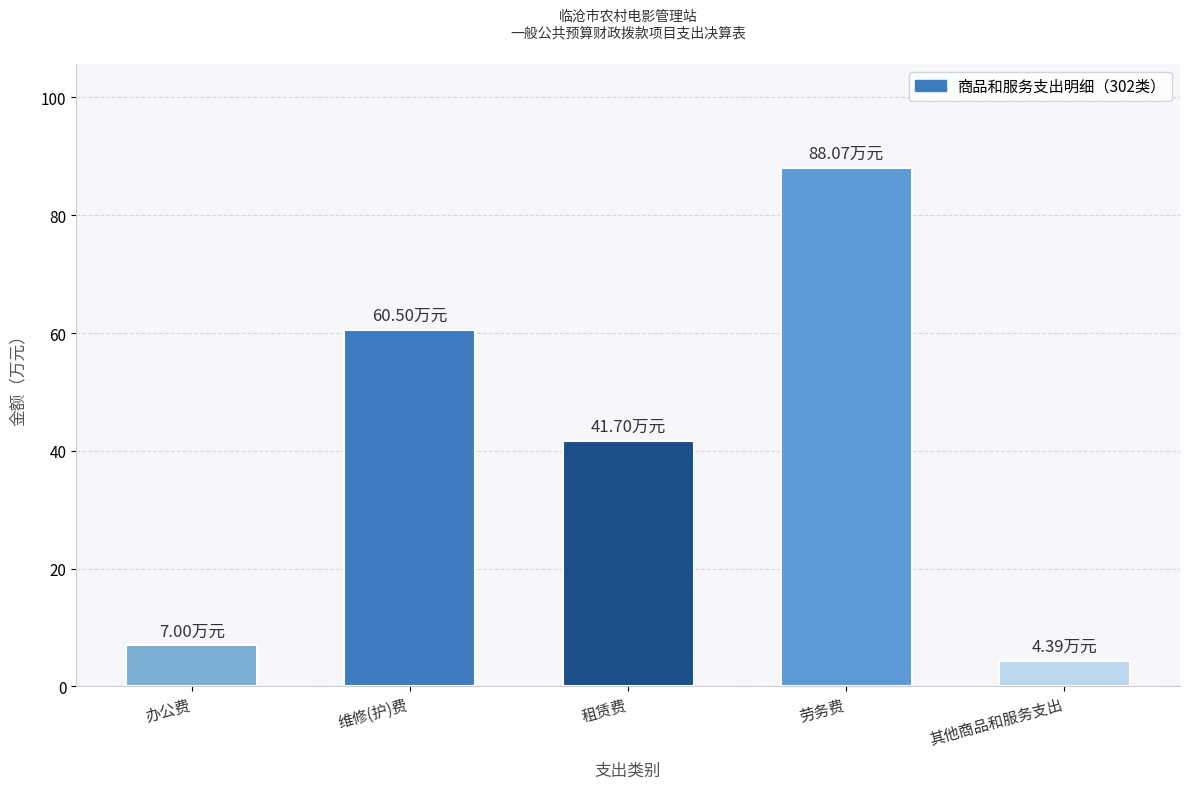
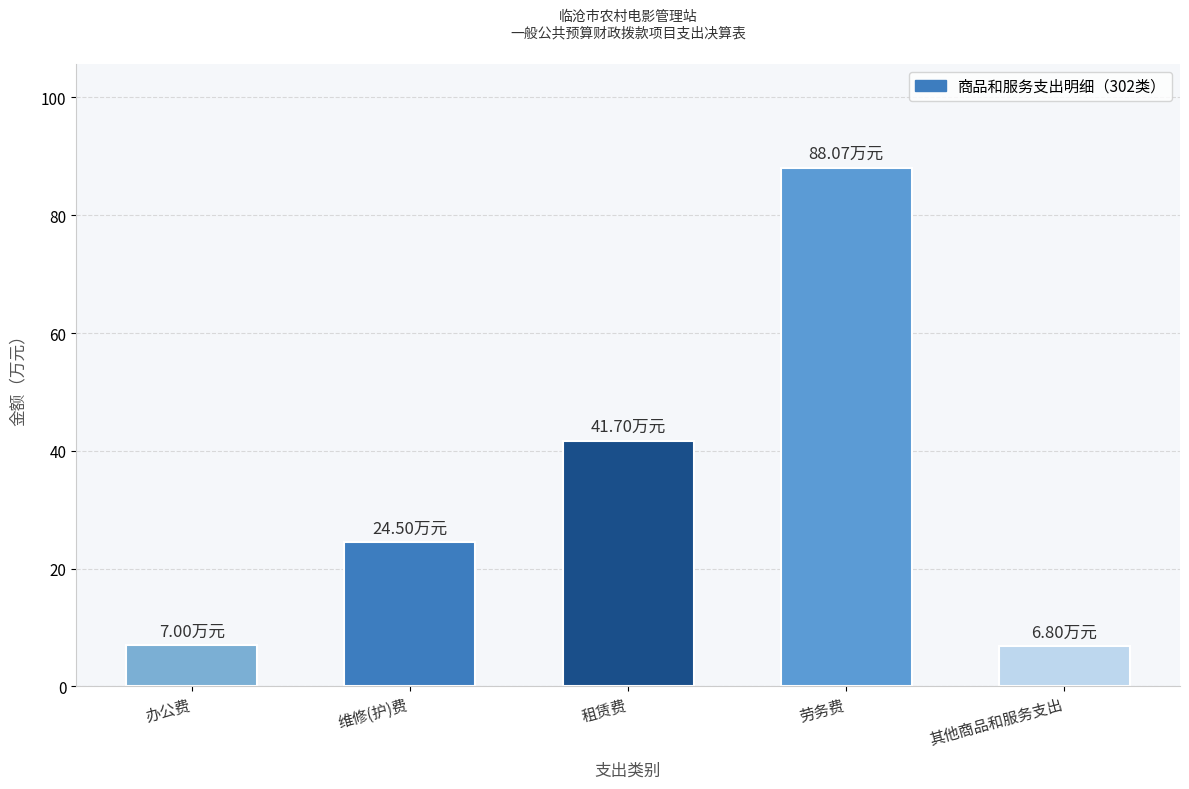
维修(护)费: 60.50 -> 24.50
其他商品和服务支出: 4.39 -> 6.80
